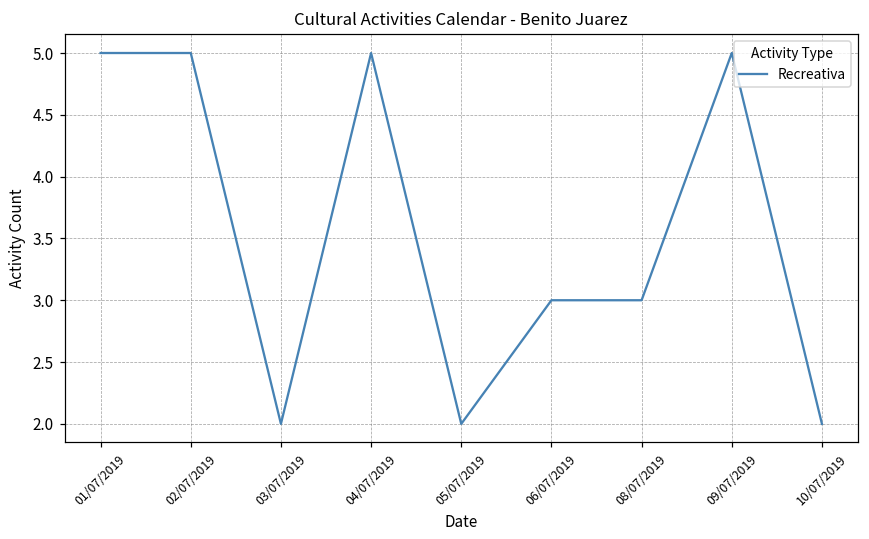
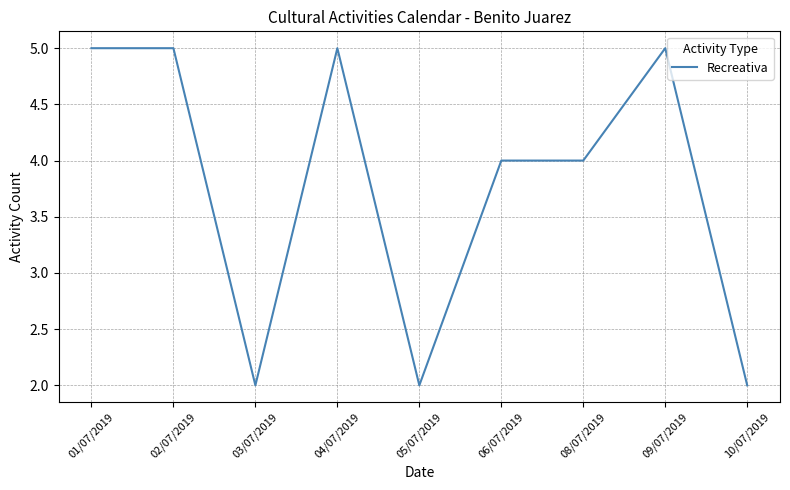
06/07/2019: 3 -> 4
08/07/2019: 3 -> 4
